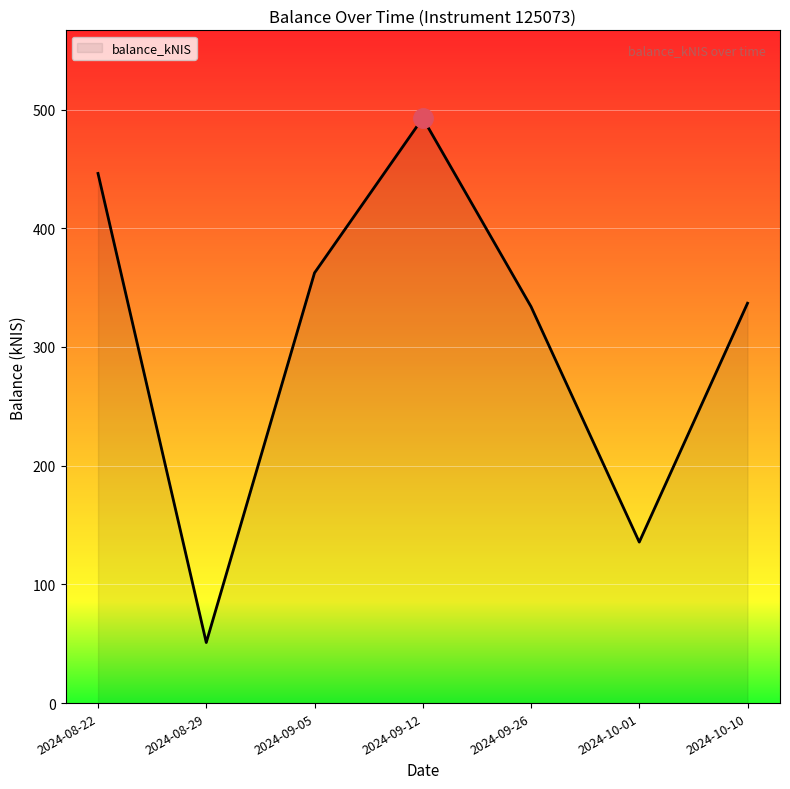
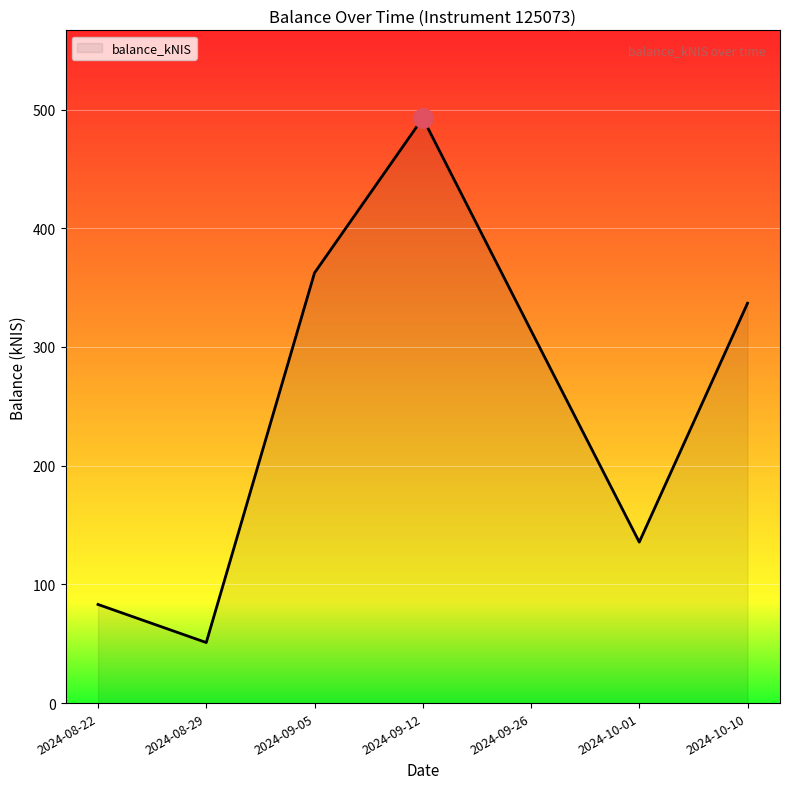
balance_kNIS, 2024-08-22: 446 -> 83
balance_kNIS, 2024-09-26: 334 -> 314
